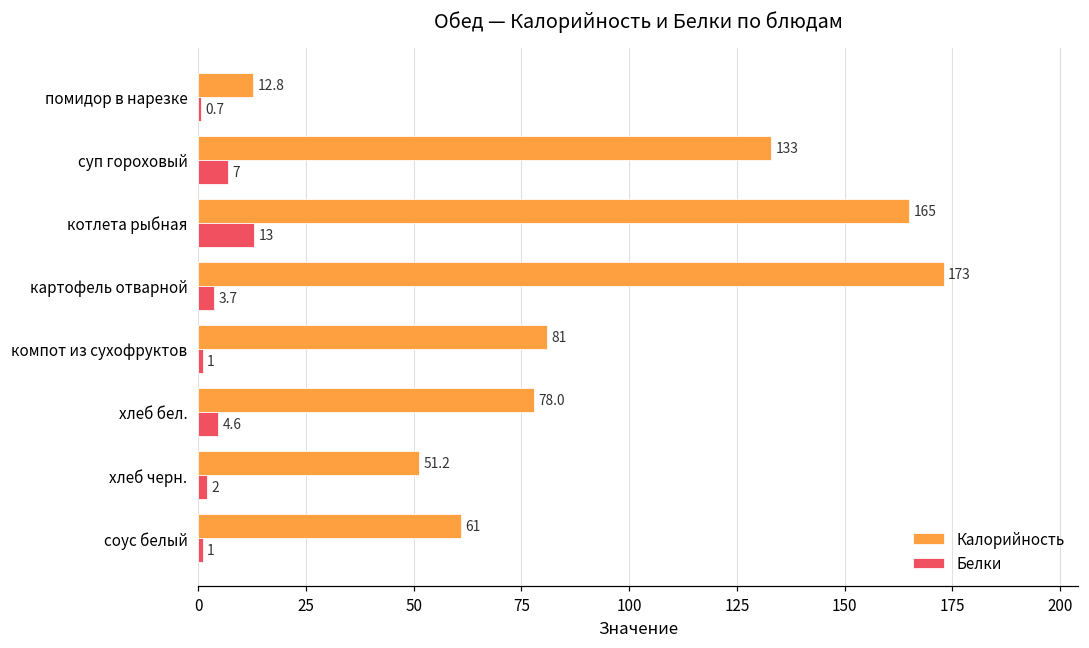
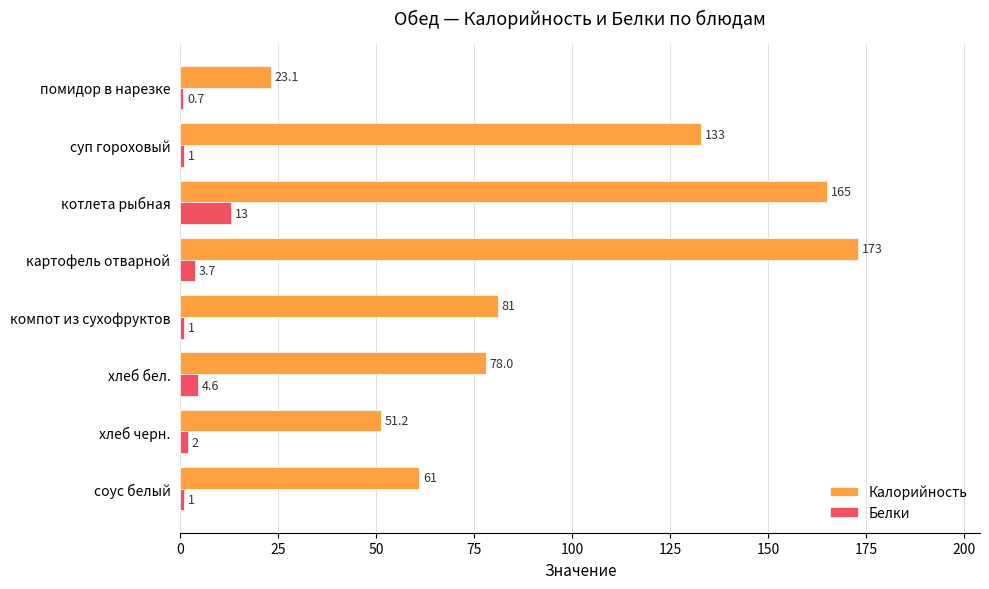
Калорийность, помидор в нарезке: 12.8 -> 23.1
Белки, суп гороховый: 7 -> 1
